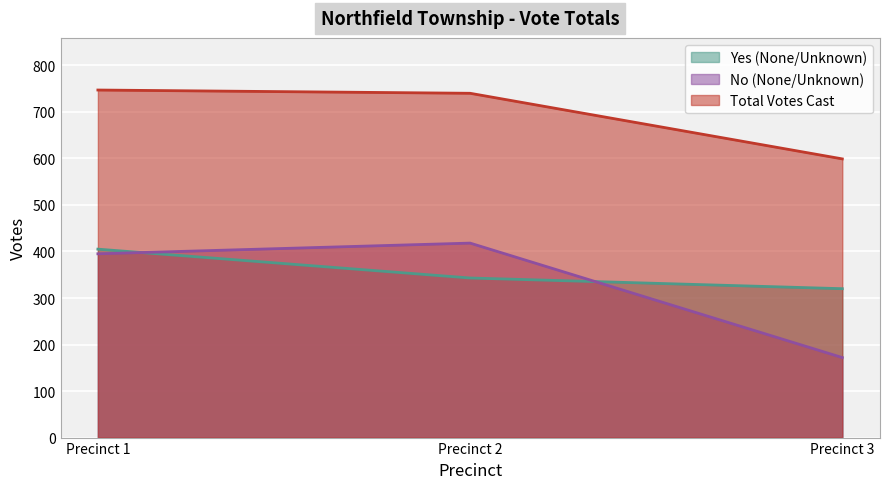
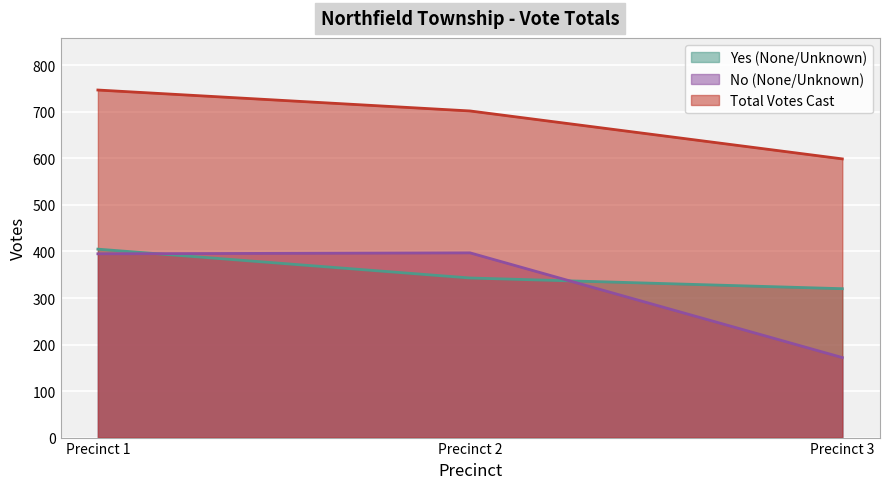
No (None/Unknown), Precinct 2: 420 -> 400
Total Votes Cast, Precinct 2: 740 -> 700
